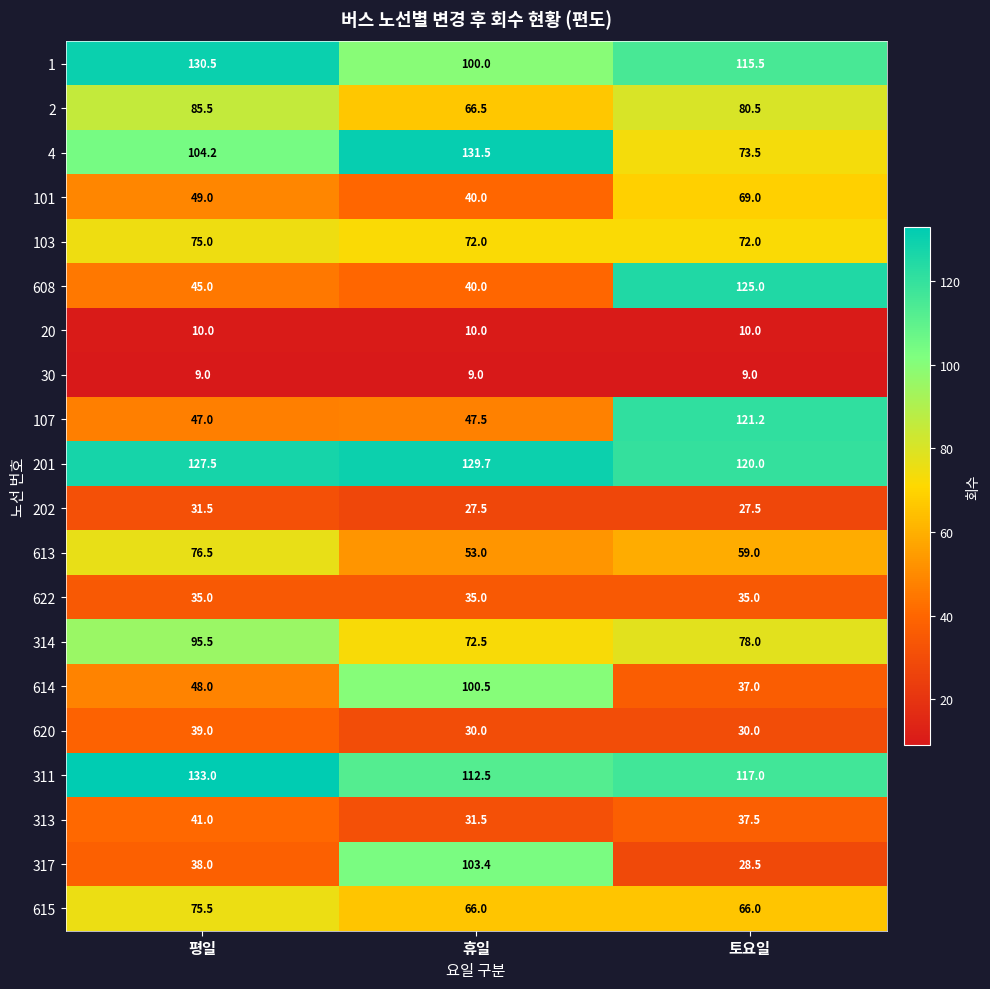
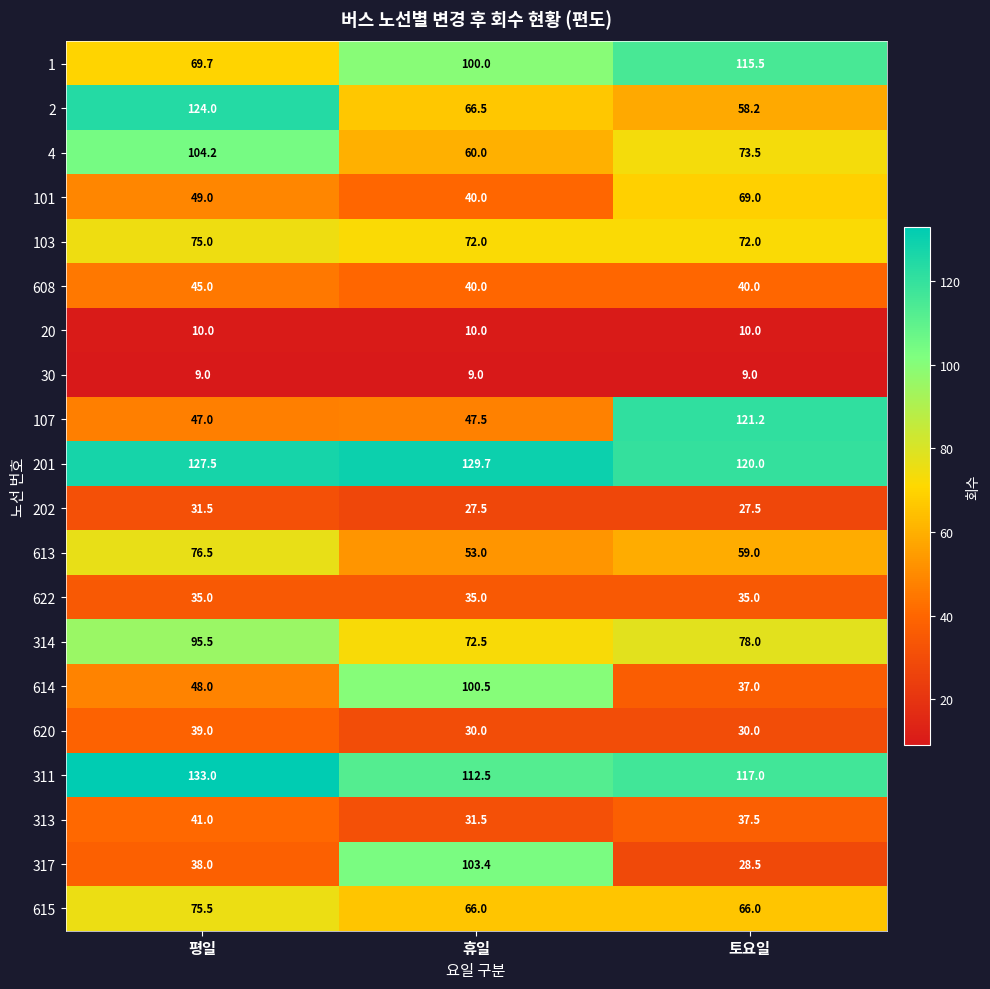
1, 평일: 130.5 -> 69.7
2, 평일: 85.5 -> 124.0
2, 토요일: 80.5 -> 58.2
4, 휴일: 131.5 -> 60.0
608, 토요일: 125.0 -> 40.0
